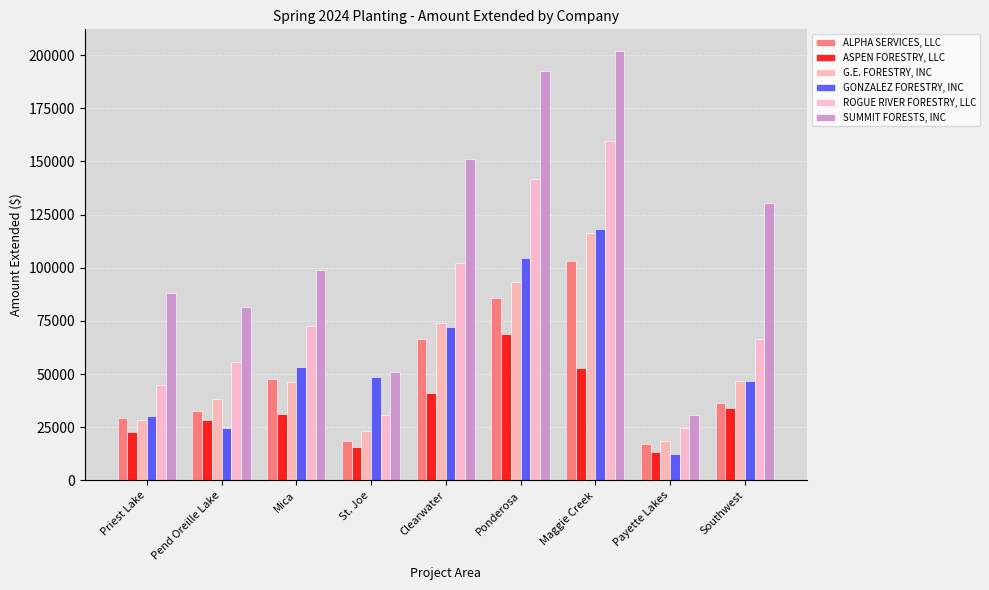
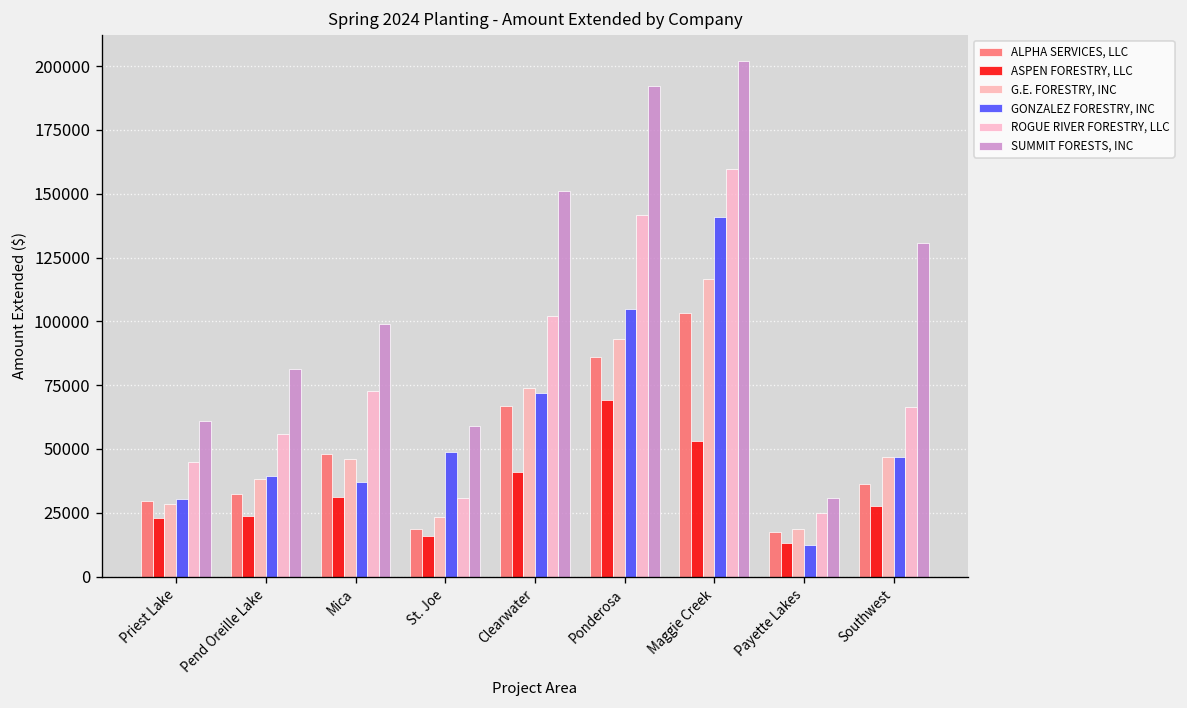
SUMMIT FORESTS, INC, Priest Lake: 88000 -> 61000
ASPEN FORESTRY, LLC, Pend Oreille Lake: 29000 -> 24000
GONZALEZ FORESTRY, INC, Pend Oreille Lake: 25000 -> 40000
GONZALEZ FORESTRY, INC, Mica: 53000 -> 37000
SUMMIT FORESTS, INC, St. Joe: 51000 -> 59000
GONZALEZ FORESTRY, INC, Maggie Creek: 118000 -> 141000
ASPEN FORESTRY, LLC, Southwest: 34000 -> 28000
